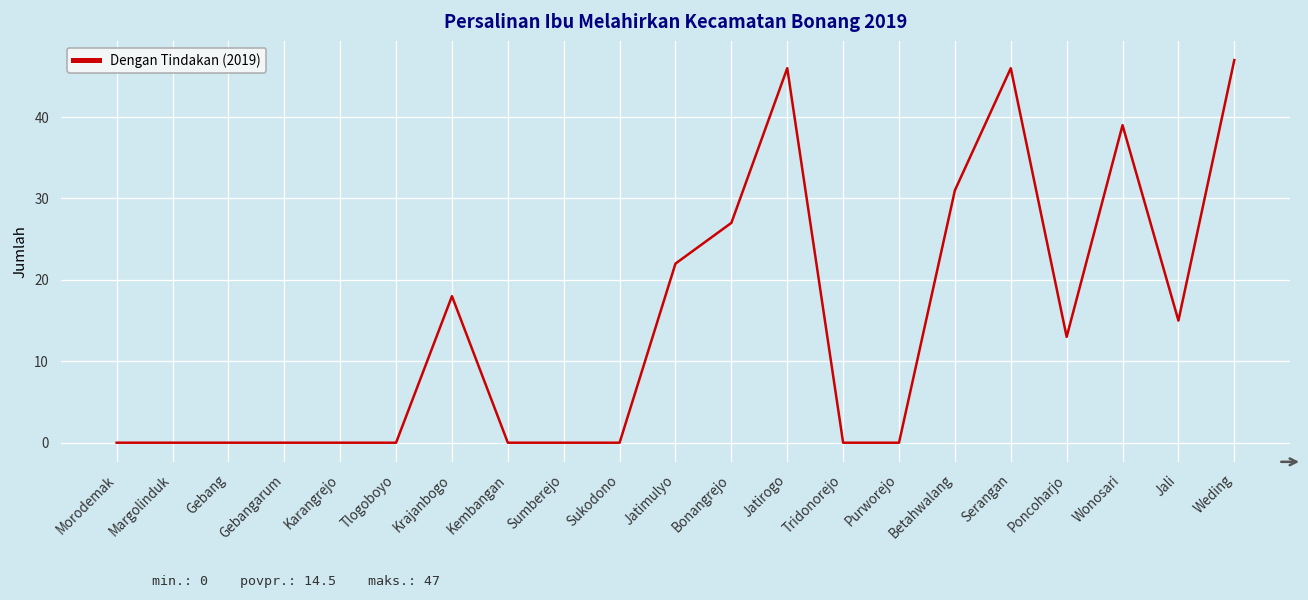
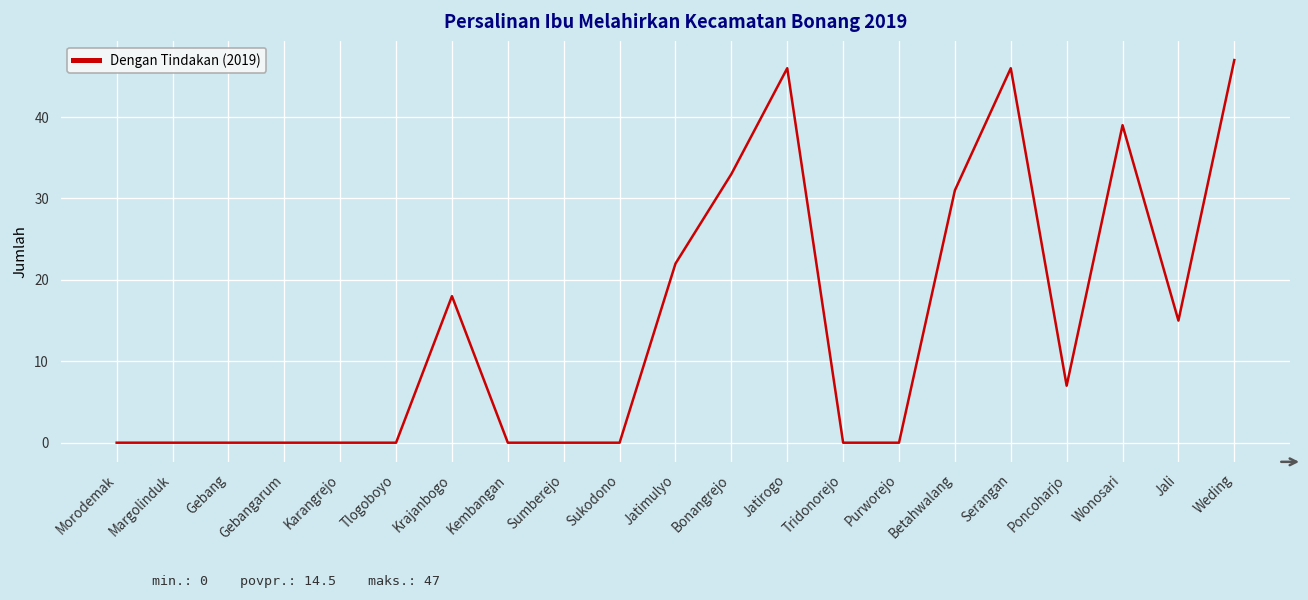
Bonangrejo: 27 -> 33
Poncoharjo: 13 -> 7
